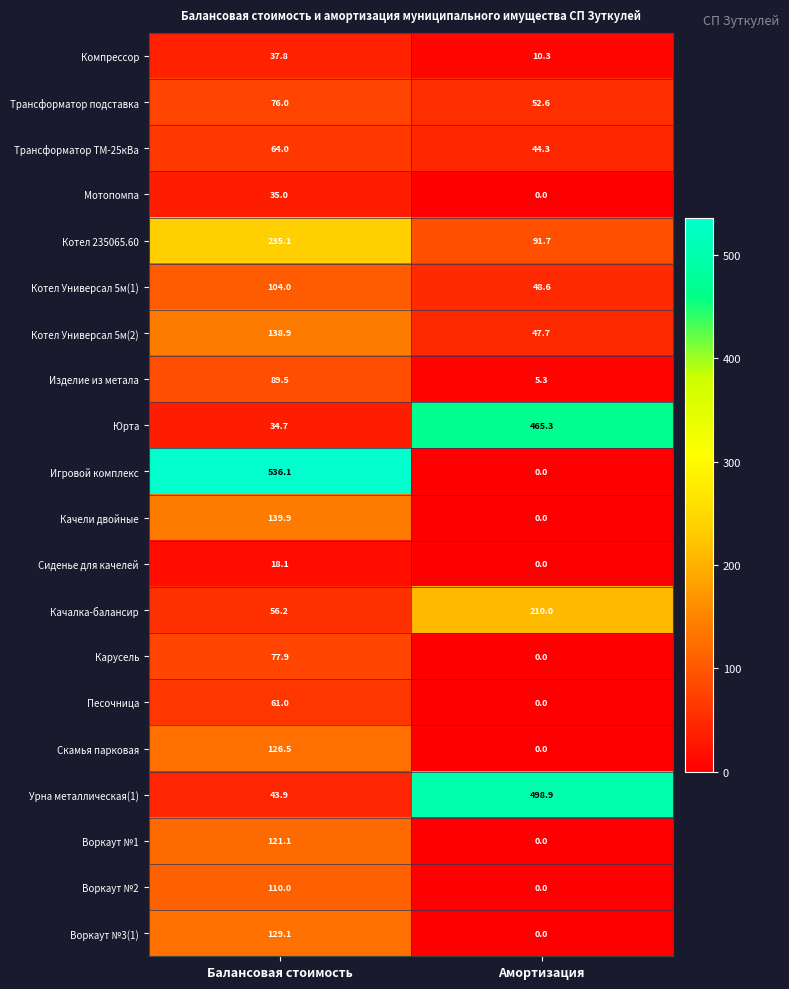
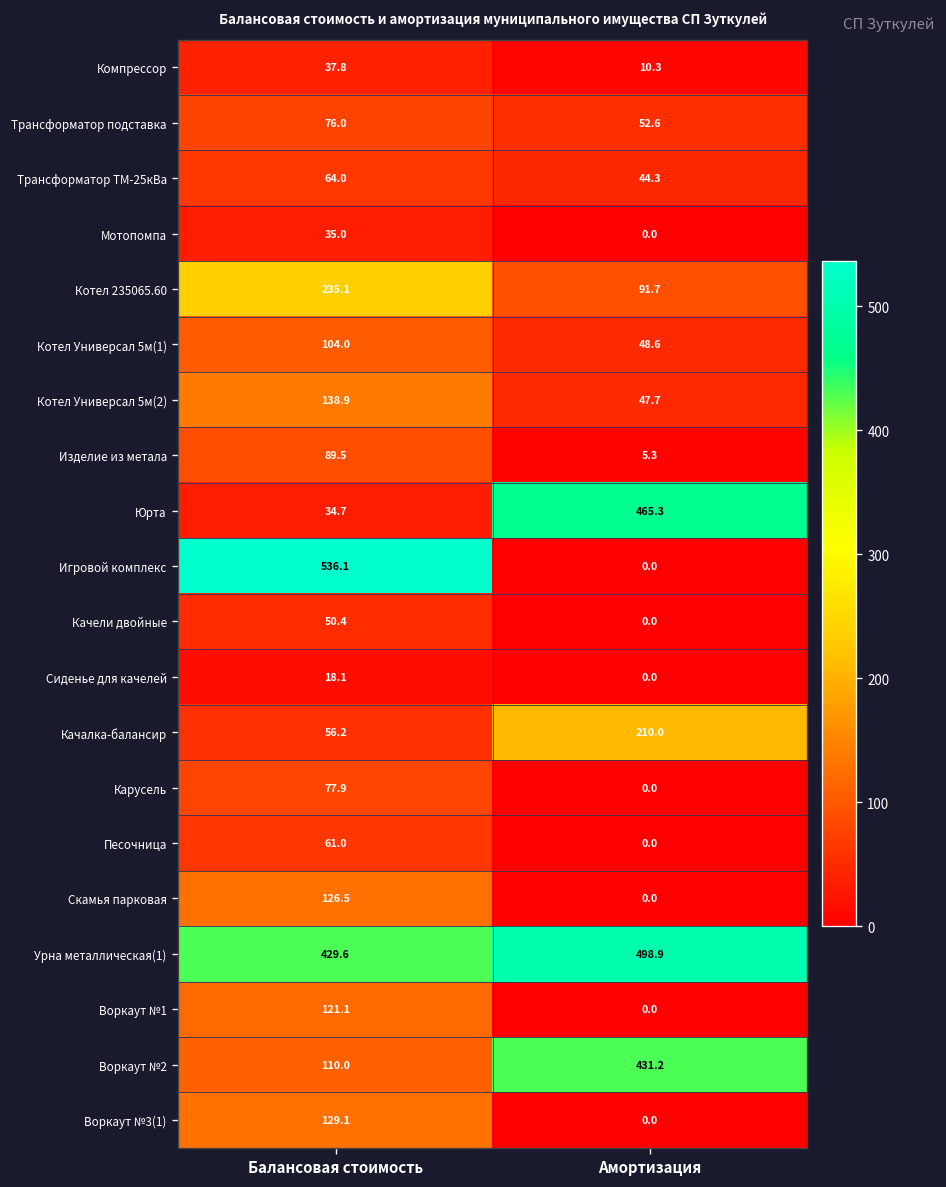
Качели двойные, Балансовая стоимость: 139.9 -> 50.4
Урна металлическая(1), Балансовая стоимость: 43.9 -> 429.6
Воркаут №2, Амортизация: 0.0 -> 431.2
